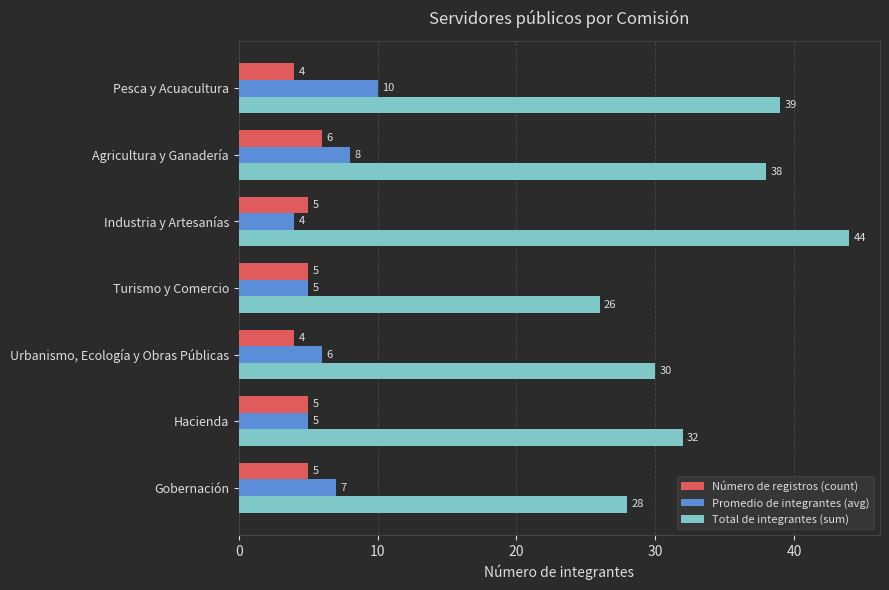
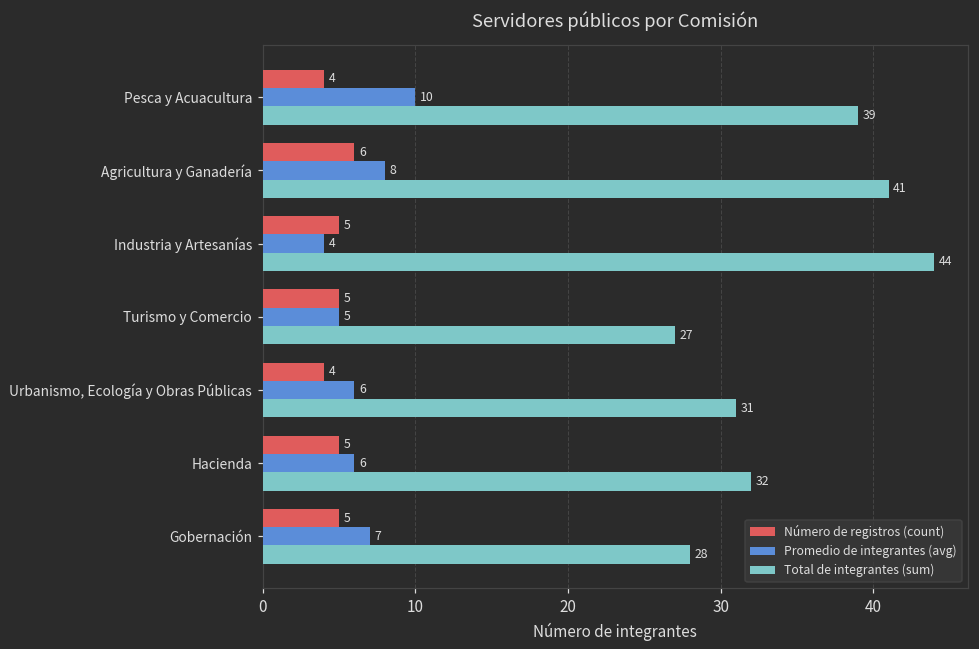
Total de integrantes (sum), Agricultura y Ganadería: 38 -> 41
Total de integrantes (sum), Turismo y Comercio: 26 -> 27
Total de integrantes (sum), Urbanismo, Ecología y Obras Públicas: 30 -> 31
Promedio de integrantes (avg), Hacienda: 5 -> 6
